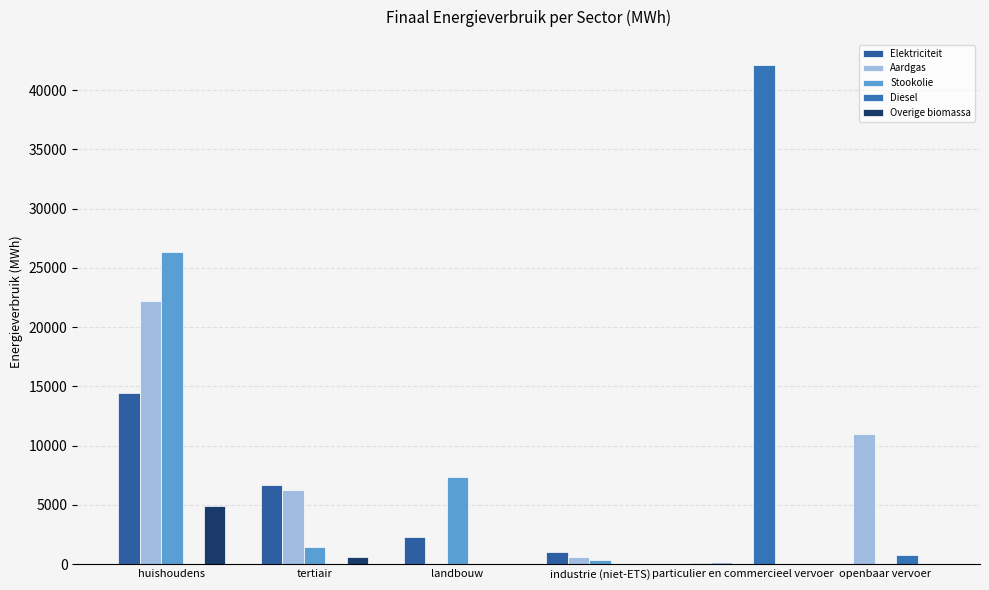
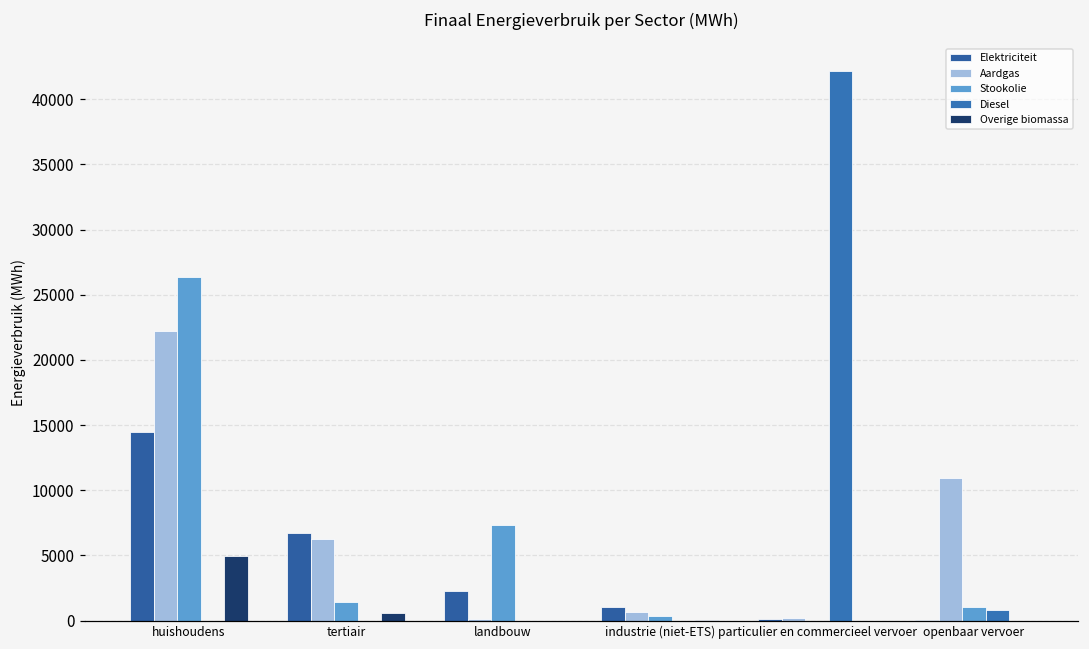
Stookolie, openbaar vervoer: 0 -> 1100
